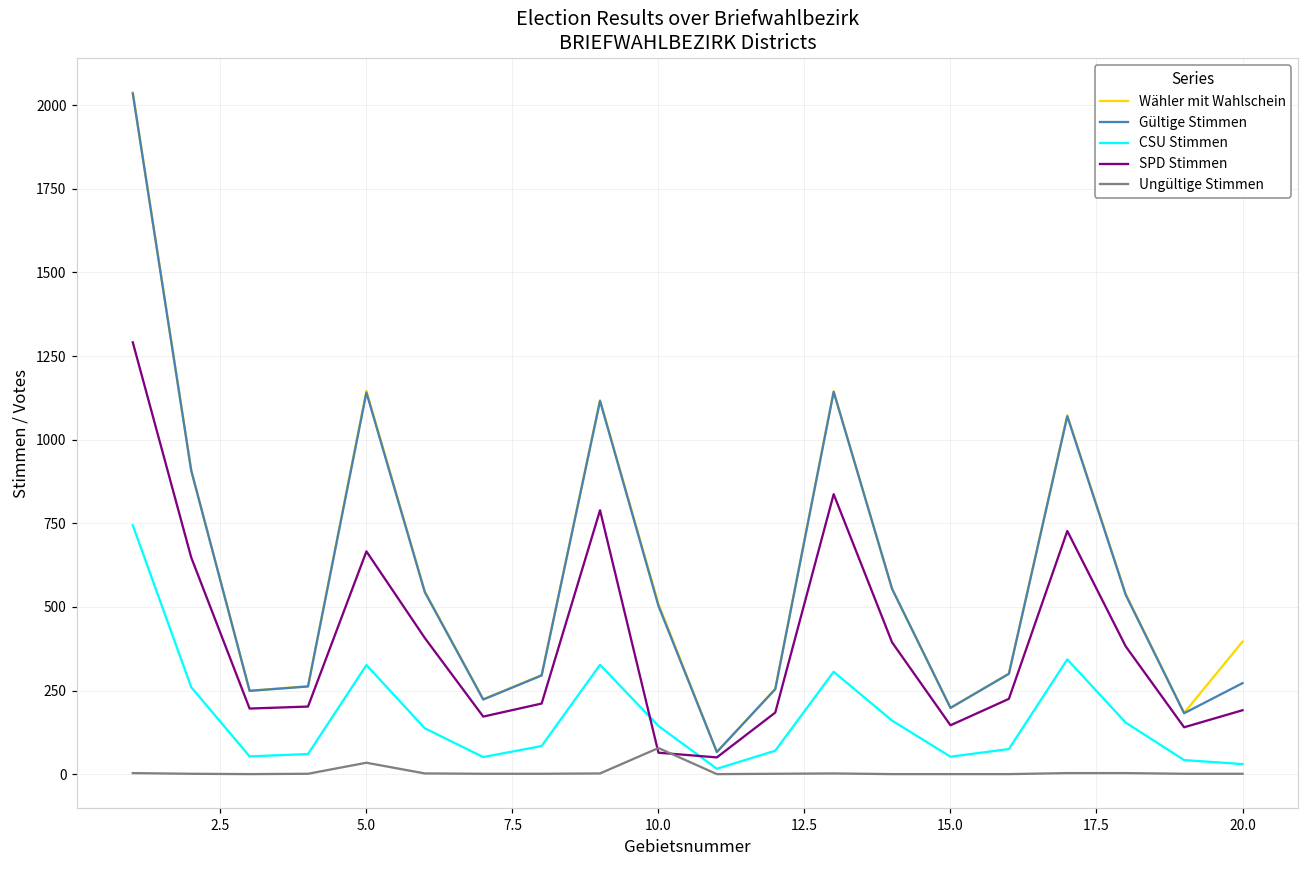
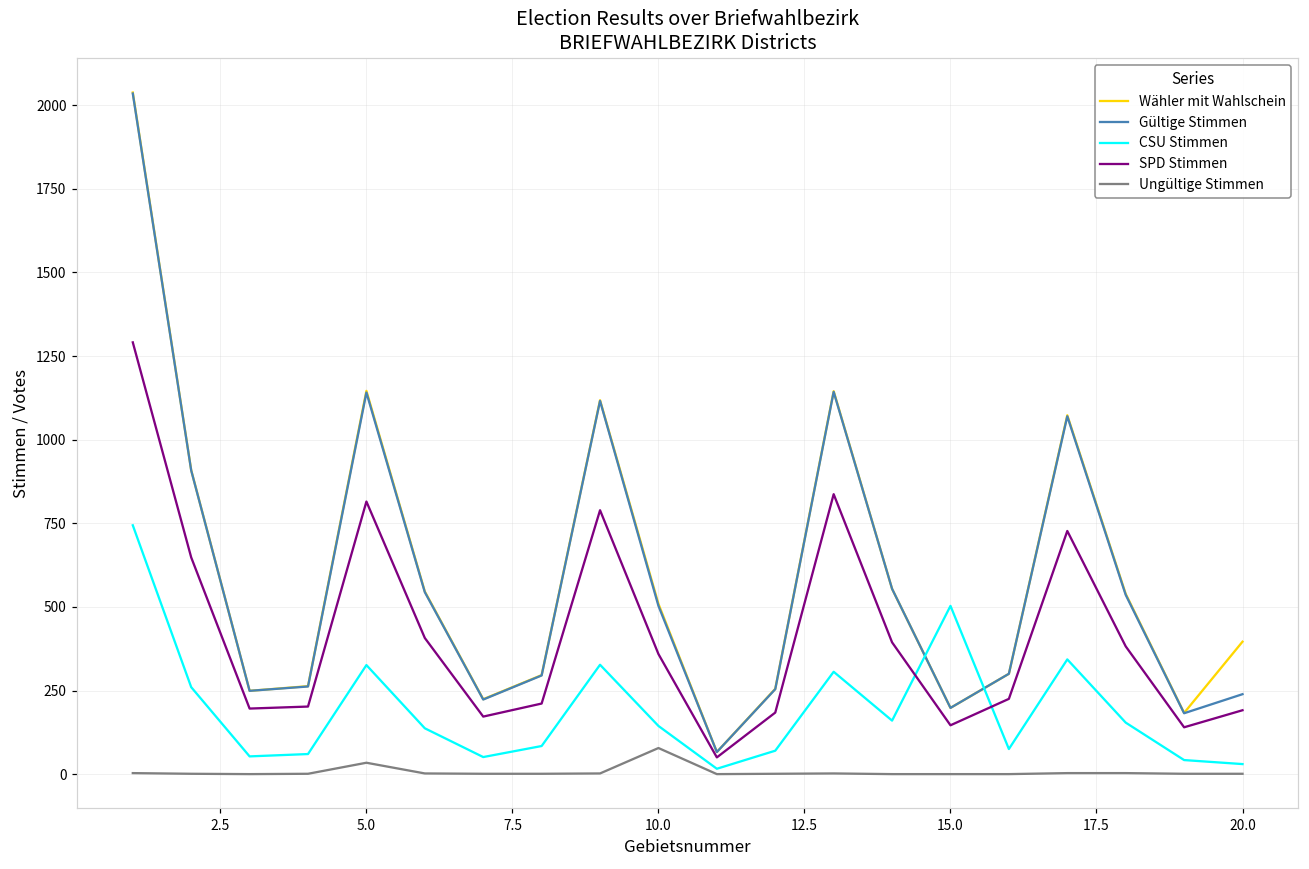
SPD Stimmen, 5.0: 670 -> 820
SPD Stimmen, 10.0: 60 -> 360
CSU Stimmen, 15.0: 50 -> 500
Gültige Stimmen, 20.0: 270 -> 240
